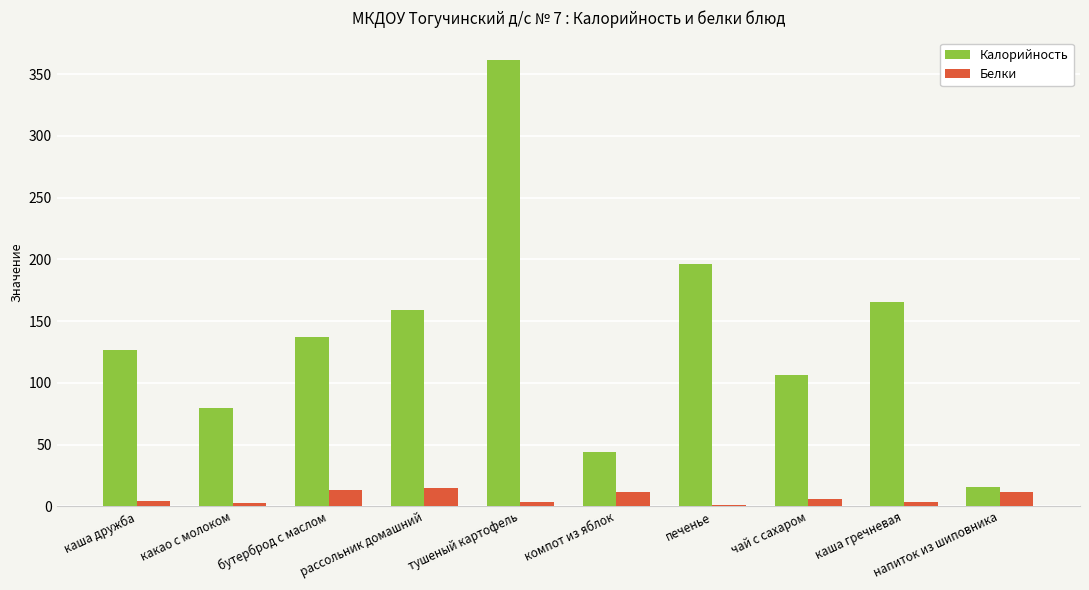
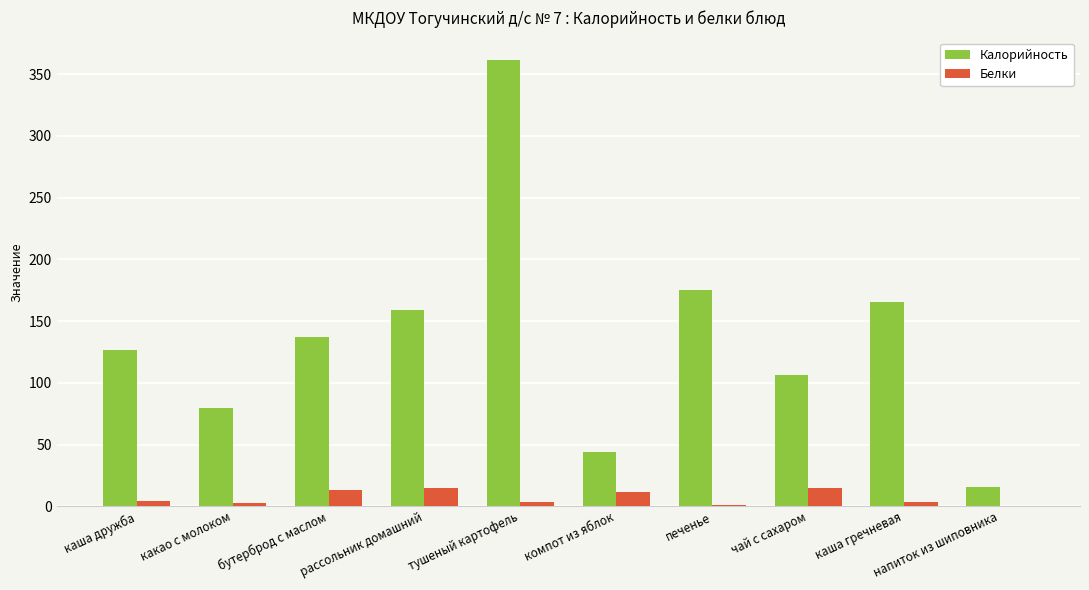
Калорийность, печенье: 196 -> 175
Белки, чай с сахаром: 6 -> 15
Белки, напиток из шиповника: 12 -> 0
